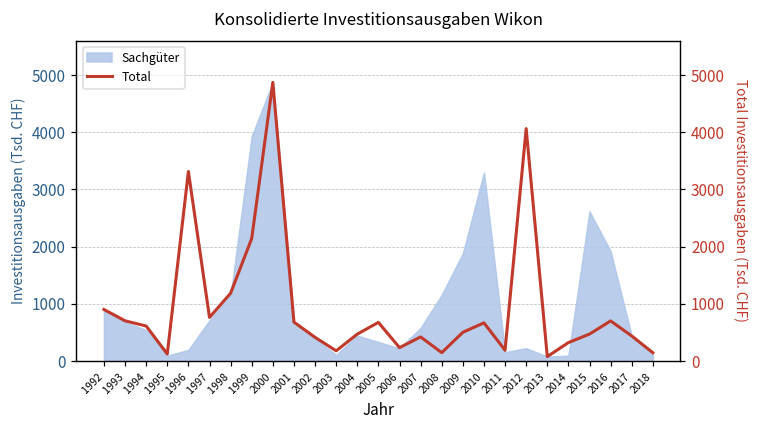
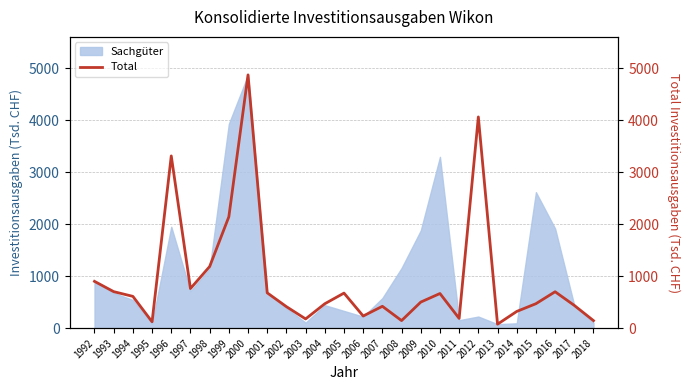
Sachgüter, 1996: 200 -> 2000
